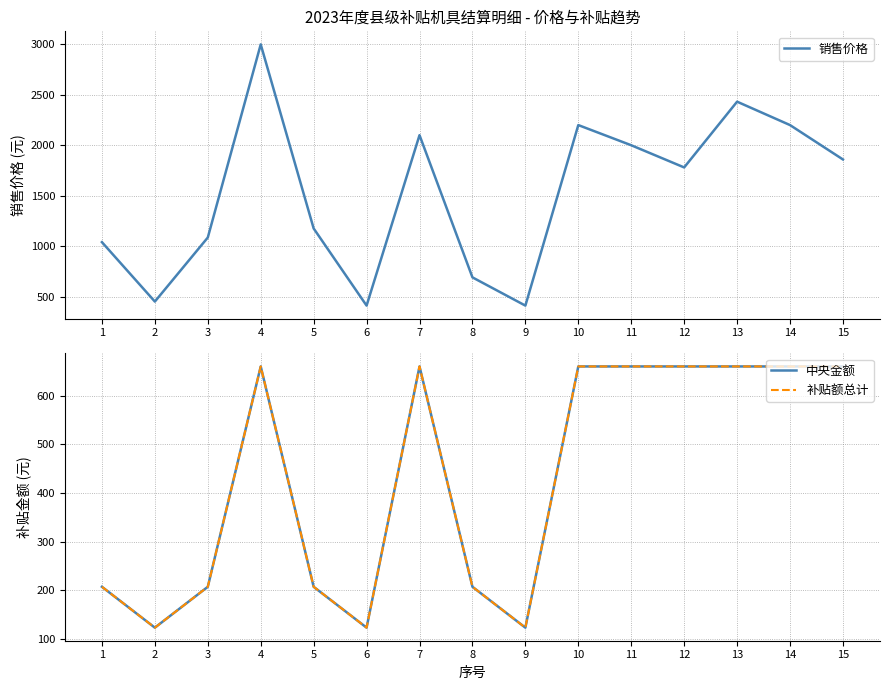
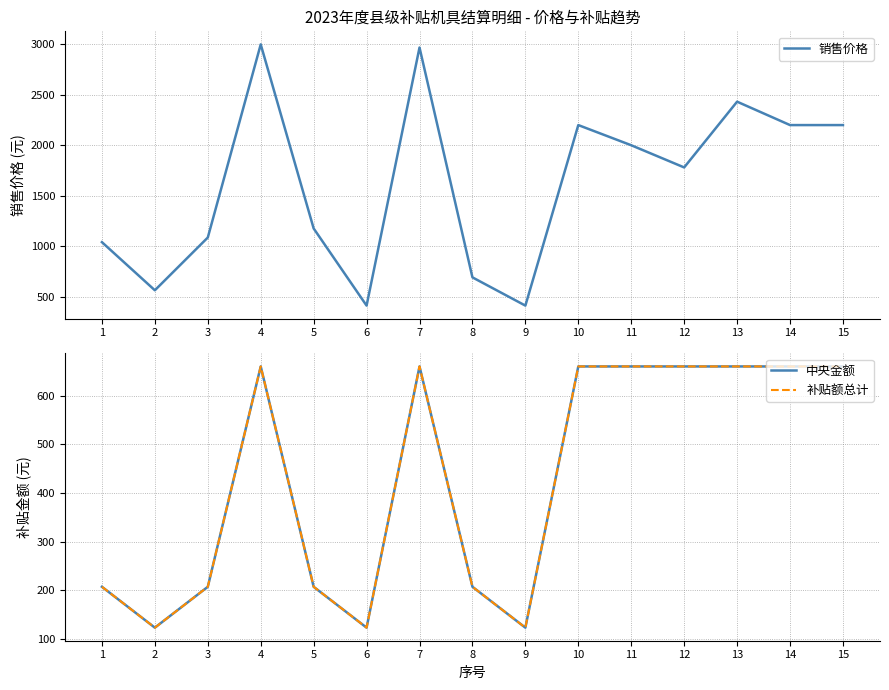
2023年度县级补贴机具结算明细 - 价格与补贴趋势, 2: 450 -> 560
2023年度县级补贴机具结算明细 - 价格与补贴趋势, 7: 2100 -> 2970
2023年度县级补贴机具结算明细 - 价格与补贴趋势, 15: 1860 -> 2200
